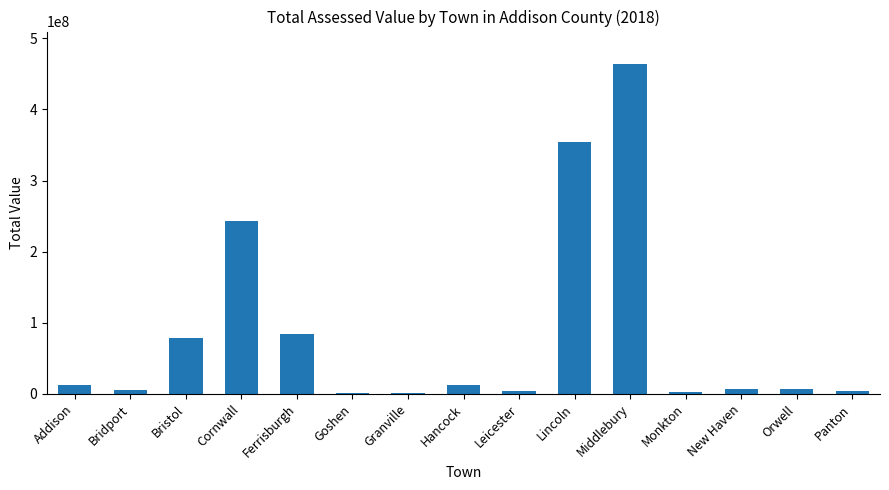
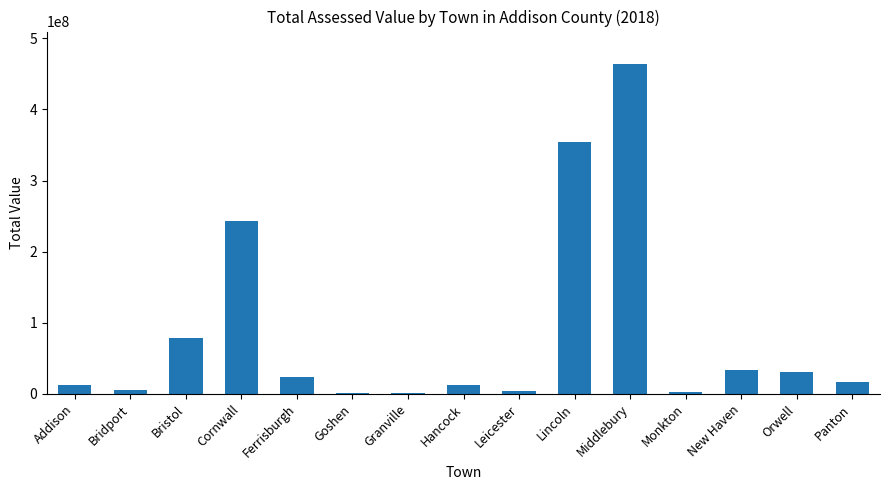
Ferrisburgh: 80000000 -> 20000000
New Haven: 10000000 -> 30000000
Orwell: 10000000 -> 30000000
Panton: 0 -> 20000000
